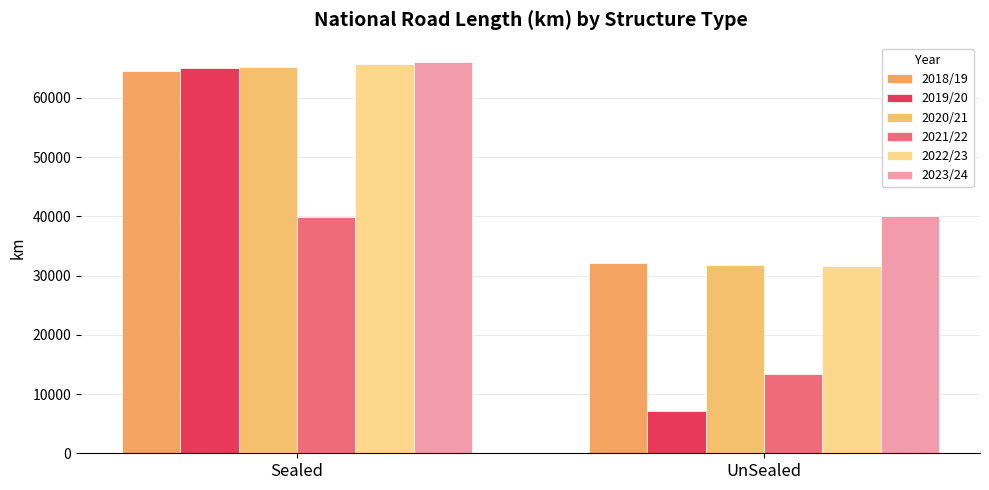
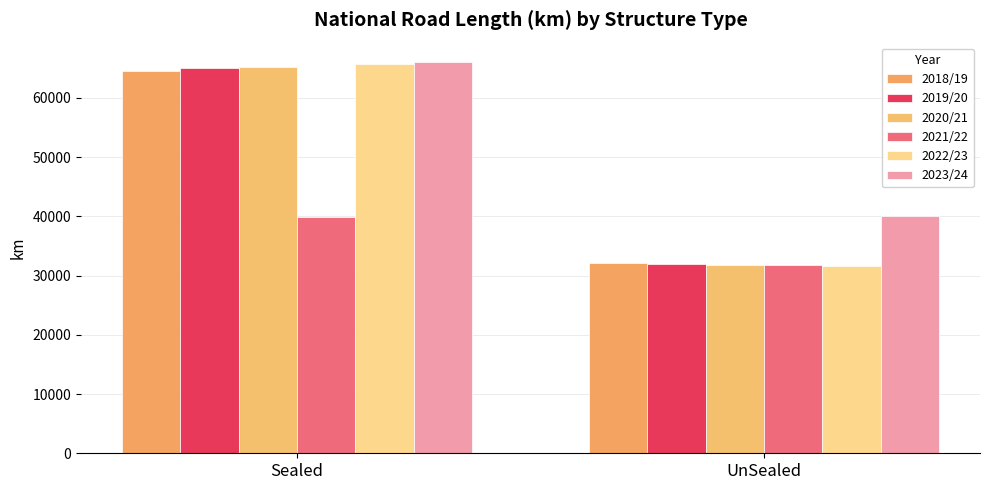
2019/20, UnSealed: 7000 -> 32000
2021/22, UnSealed: 13000 -> 32000
